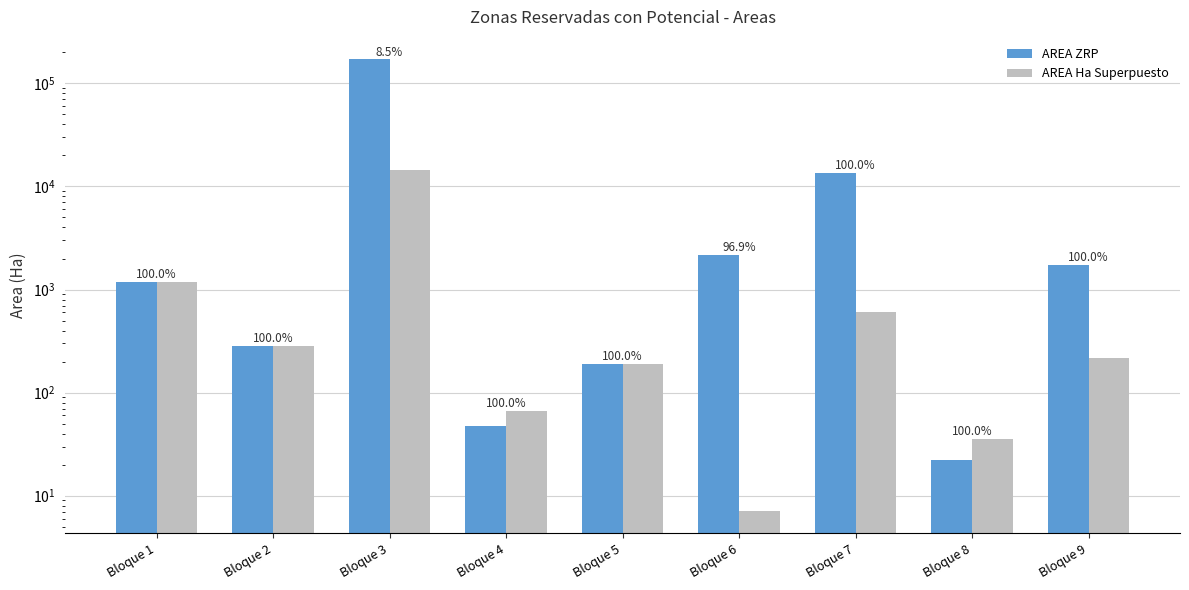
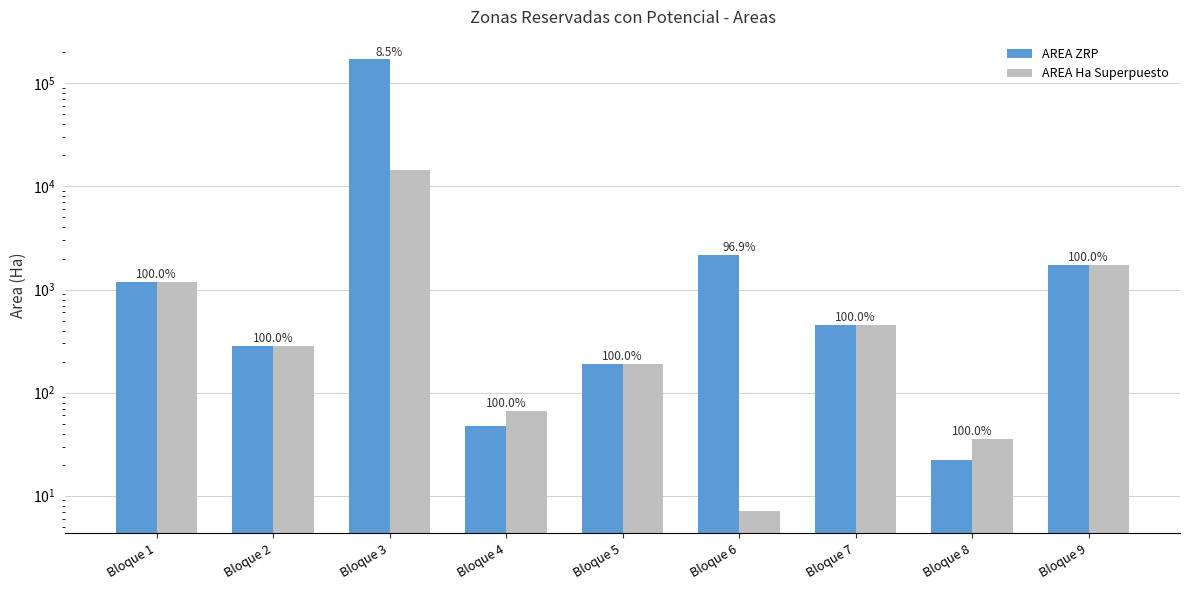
AREA ZRP, Bloque 7: 13000 -> 500
AREA Ha Superpuesto, Bloque 7: 600 -> 500
AREA Ha Superpuesto, Bloque 9: 220 -> 1700
